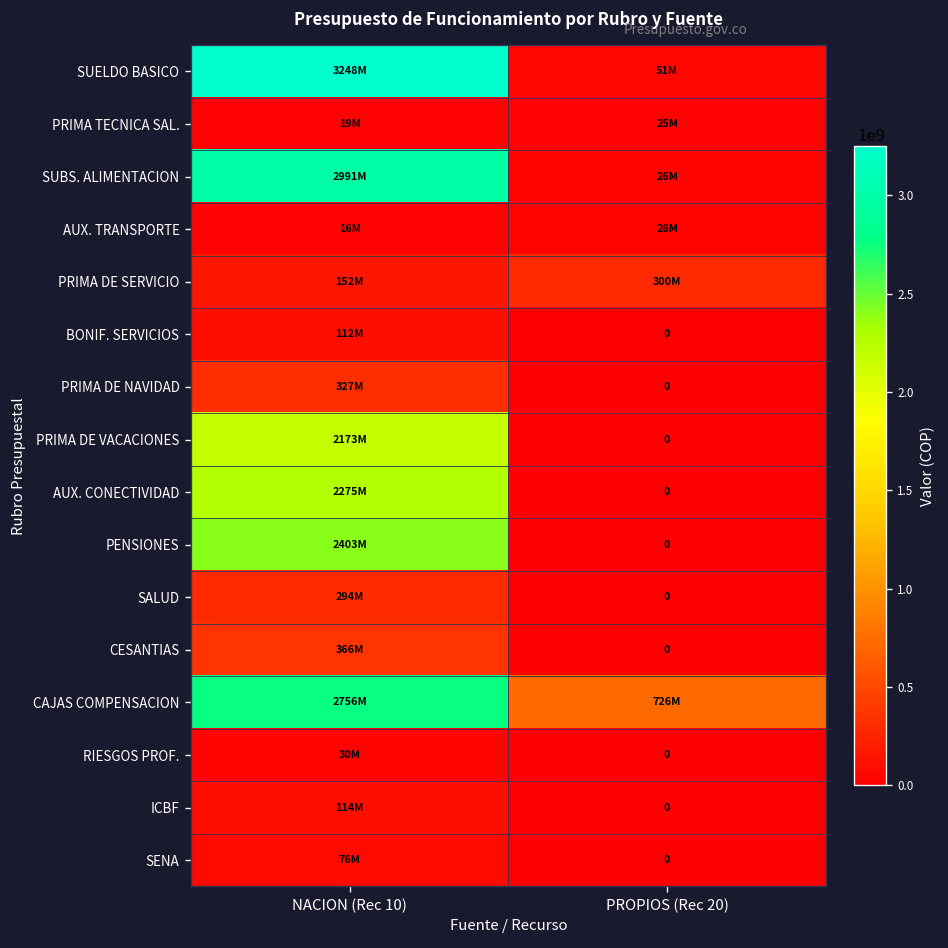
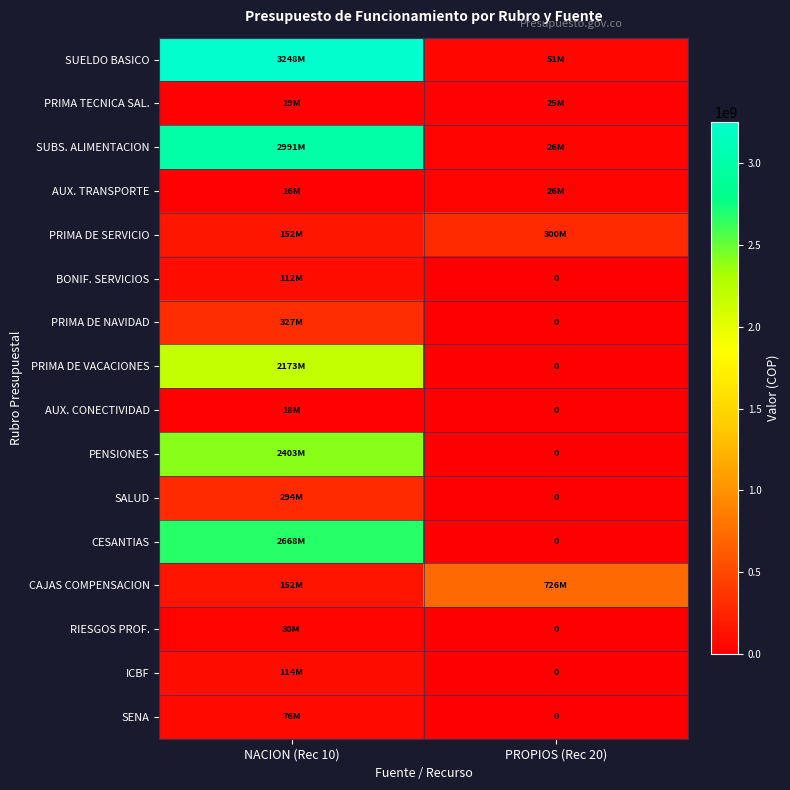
AUX. CONECTIVIDAD, NACION (Rec 10): 2275M -> 18M
CESANTIAS, NACION (Rec 10): 366M -> 2668M
CAJAS COMPENSACION, NACION (Rec 10): 2756M -> 152M
